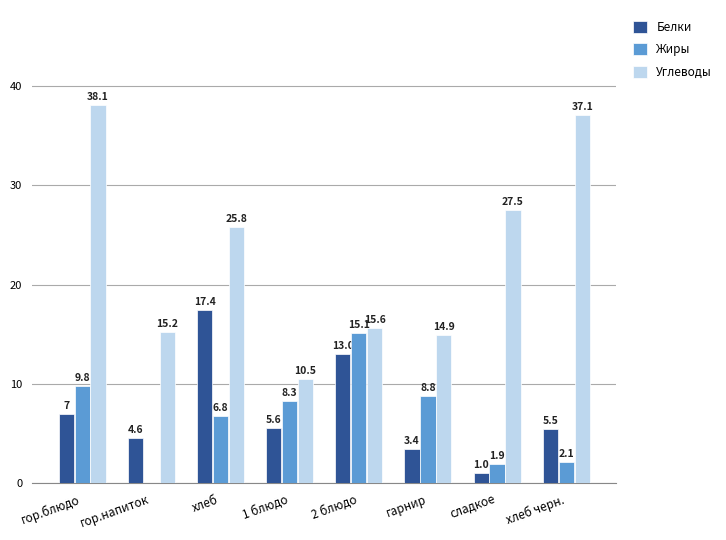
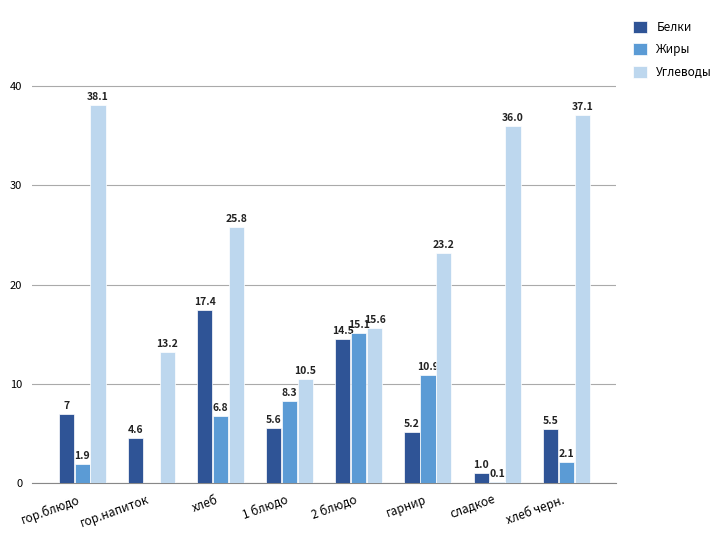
Жиры, гор.блюдо: 9.8 -> 1.9
Углеводы, гор.напиток: 15.2 -> 13.2
Белки, 2 блюдо: 13.0 -> 14.5
Белки, гарнир: 3.4 -> 5.2
Жиры, гарнир: 8.8 -> 10.9
Углеводы, гарнир: 14.9 -> 23.2
Жиры, сладкое: 1.9 -> 0.1
Углеводы, сладкое: 27.5 -> 36.0
